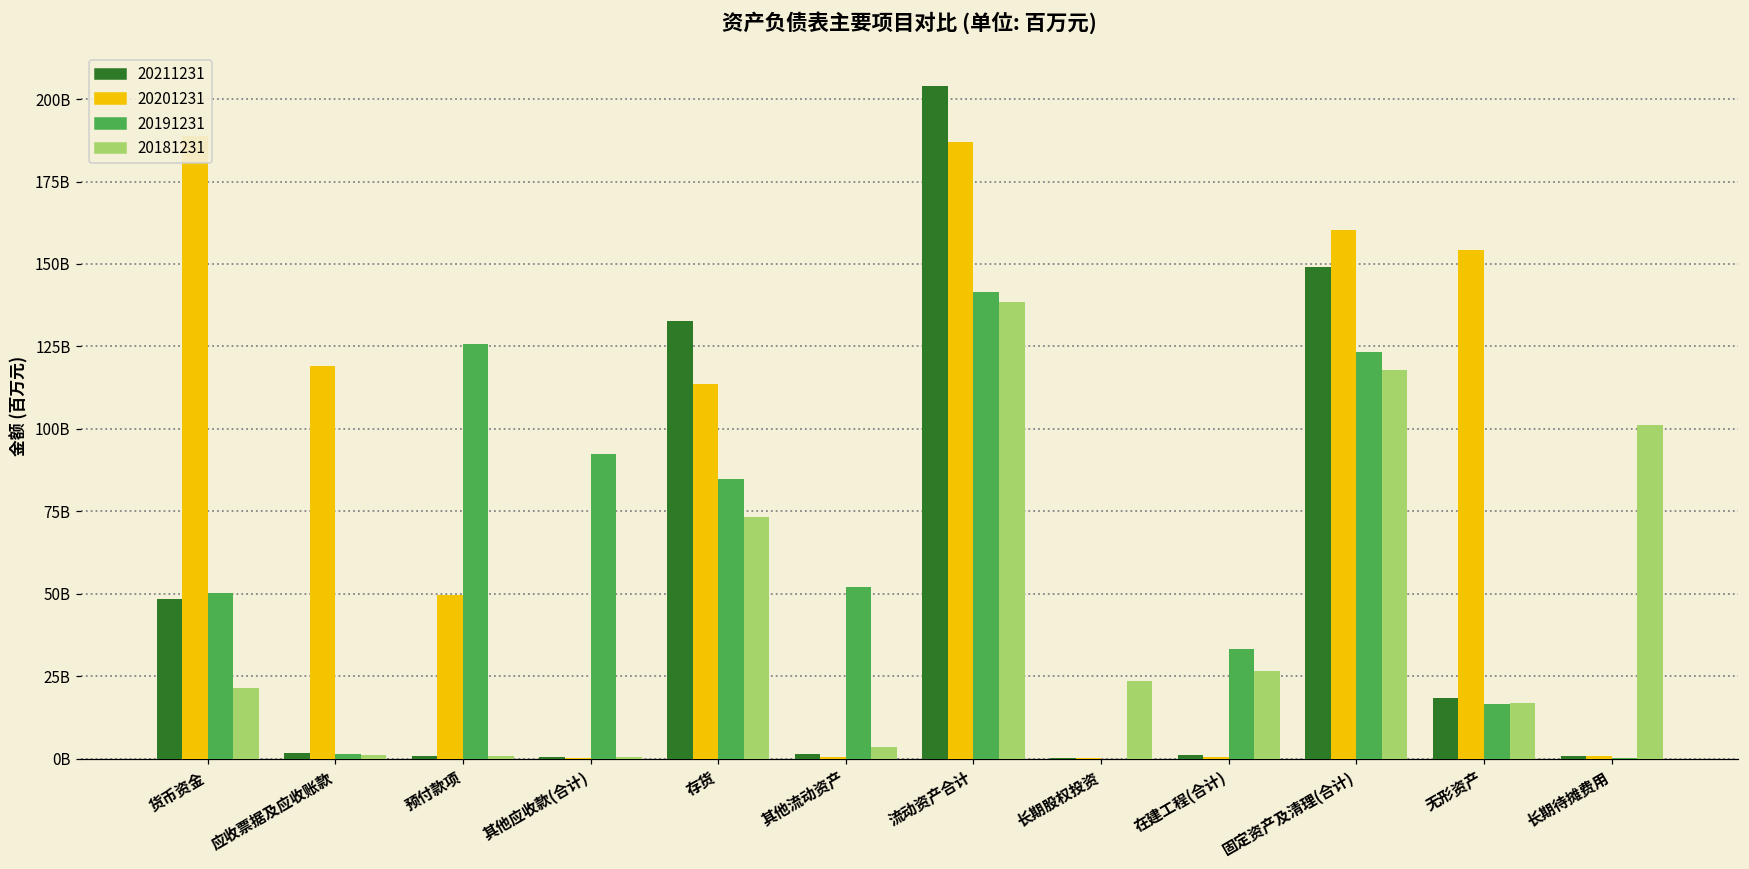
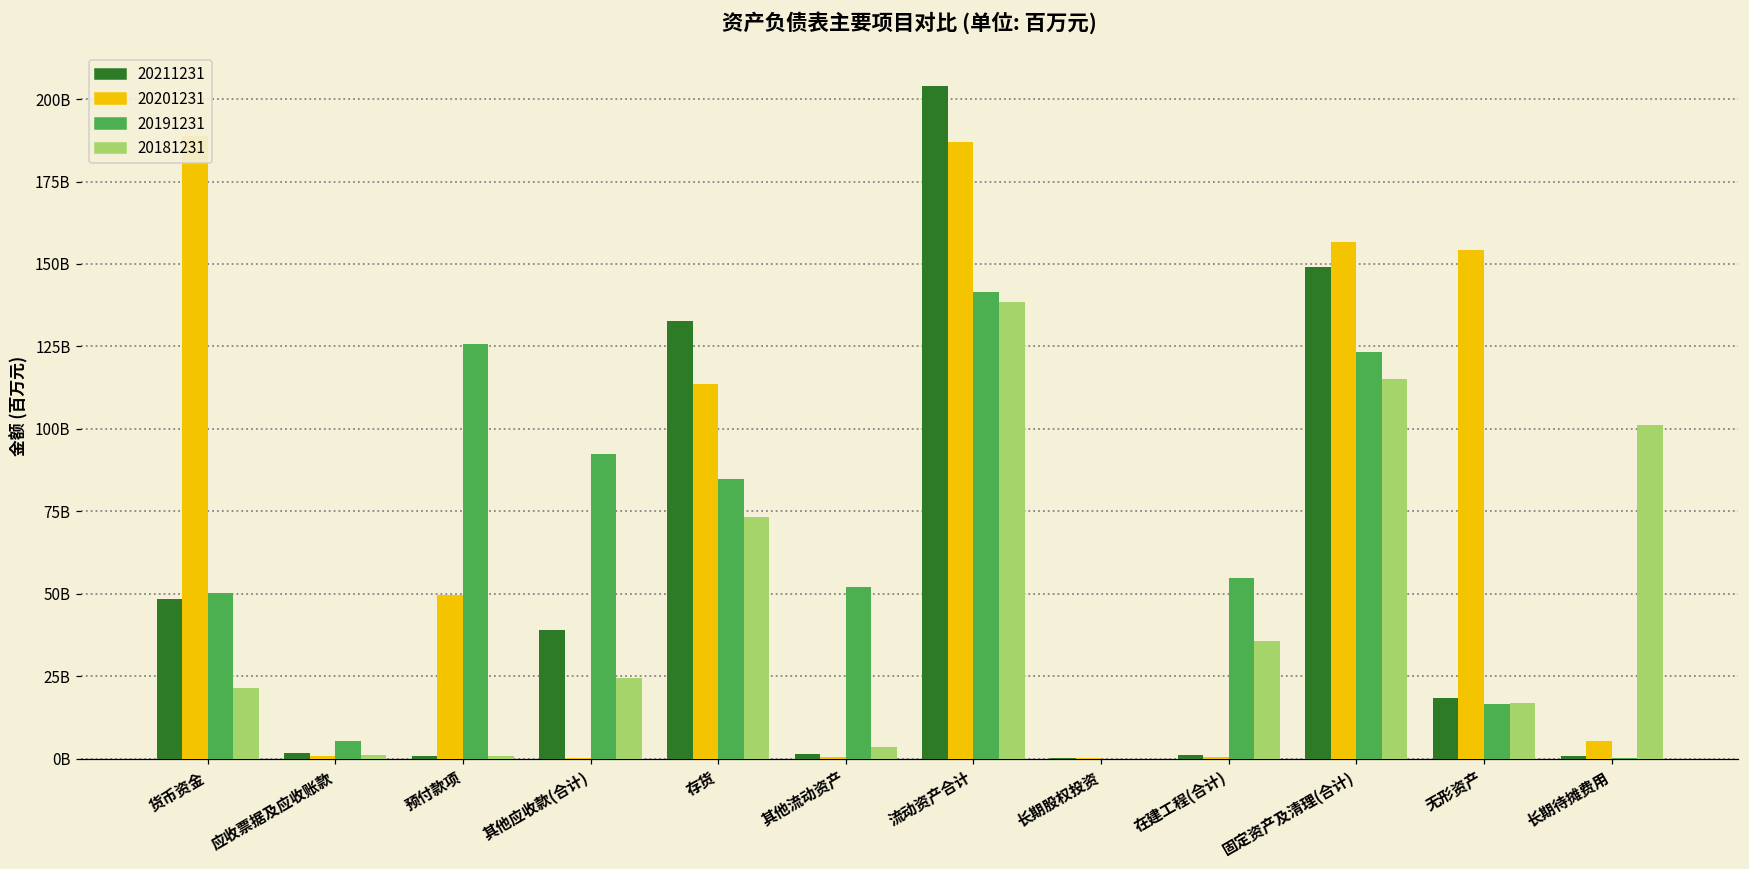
20201231, 应收票据及应收账款: 119000000000 -> 1000000000
20191231, 应收票据及应收账款: 1000000000 -> 6000000000
20211231, 其他应收款(合计): 0 -> 39000000000
20181231, 其他应收款(合计): 0 -> 25000000000
20181231, 长期股权投资: 24000000000 -> 0
20191231, 在建工程(合计): 33000000000 -> 55000000000
20181231, 在建工程(合计): 27000000000 -> 36000000000
20201231, 固定资产及清理(合计): 160000000000 -> 157000000000
20181231, 固定资产及清理(合计): 118000000000 -> 115000000000
20201231, 长期待摊费用: 1000000000 -> 6000000000
